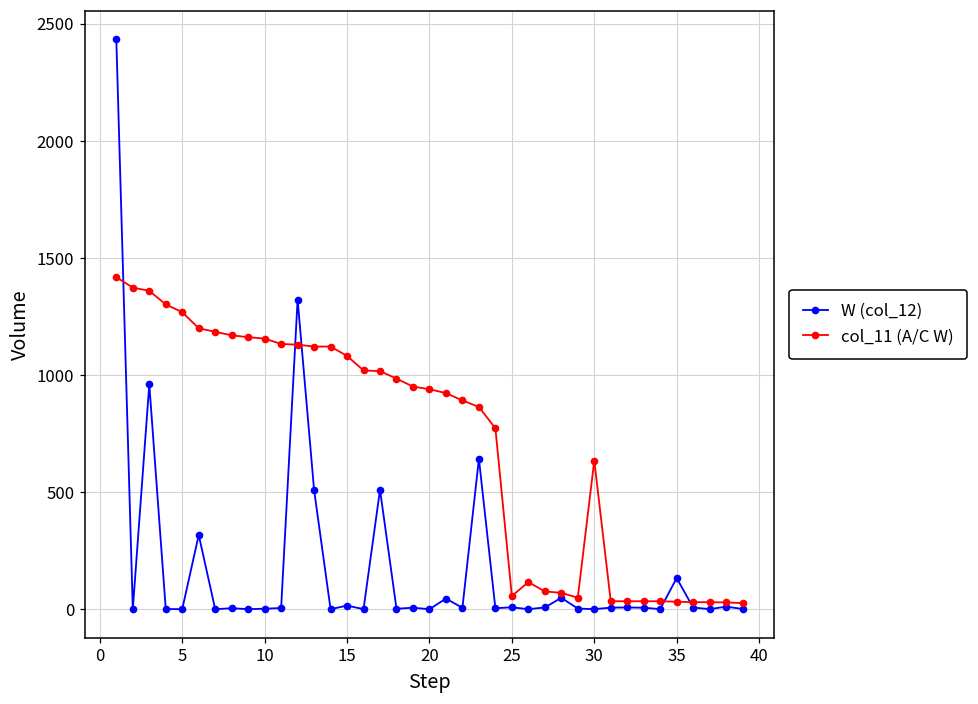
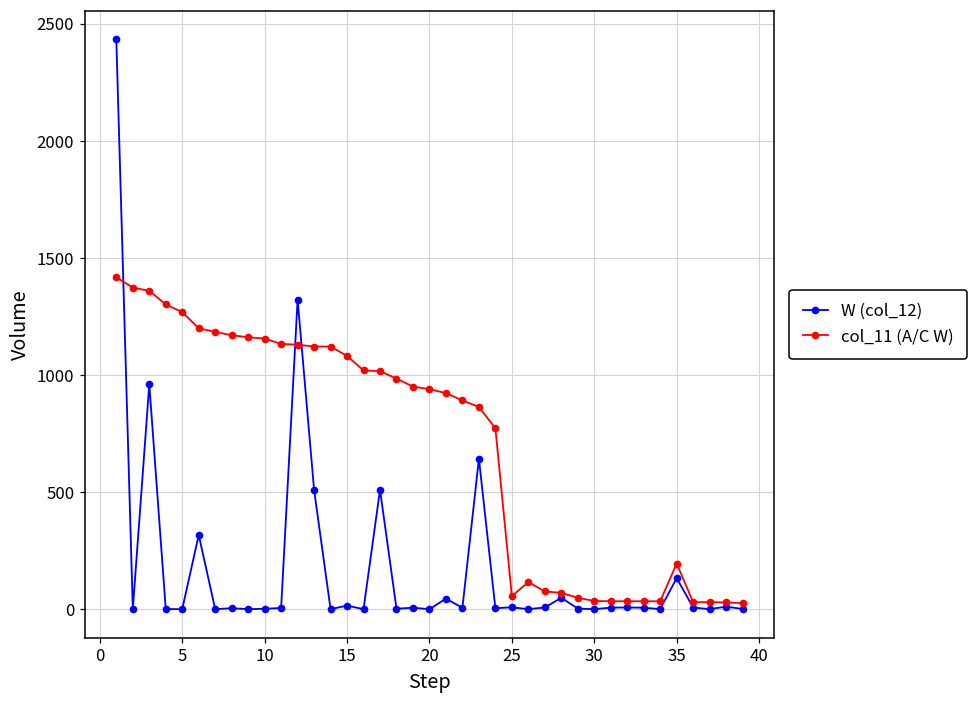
col_11 (A/C W), 30: 640 -> 40
col_11 (A/C W), 35: 30 -> 200
